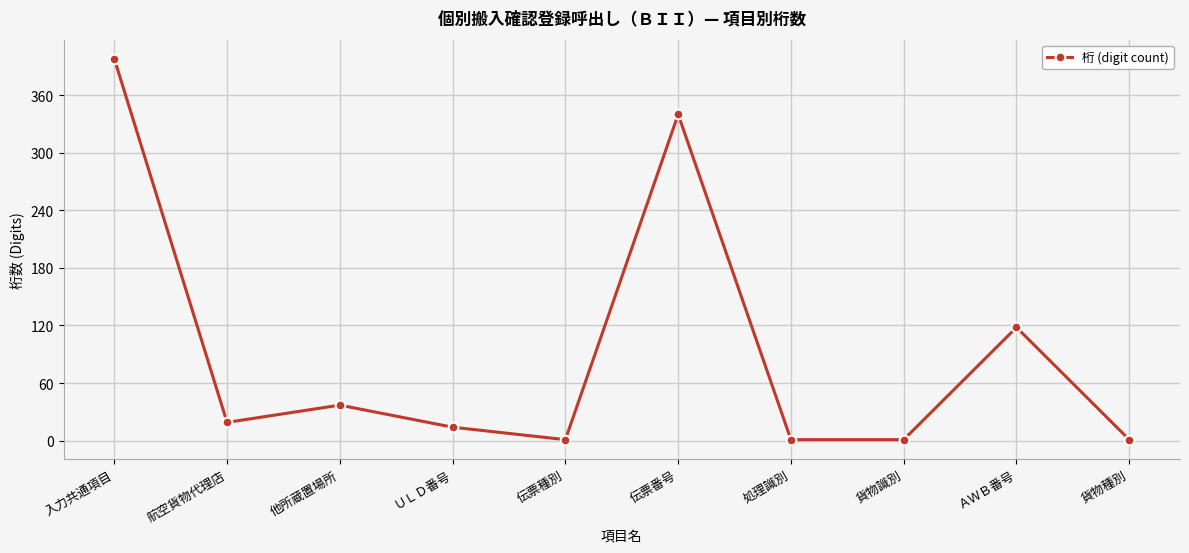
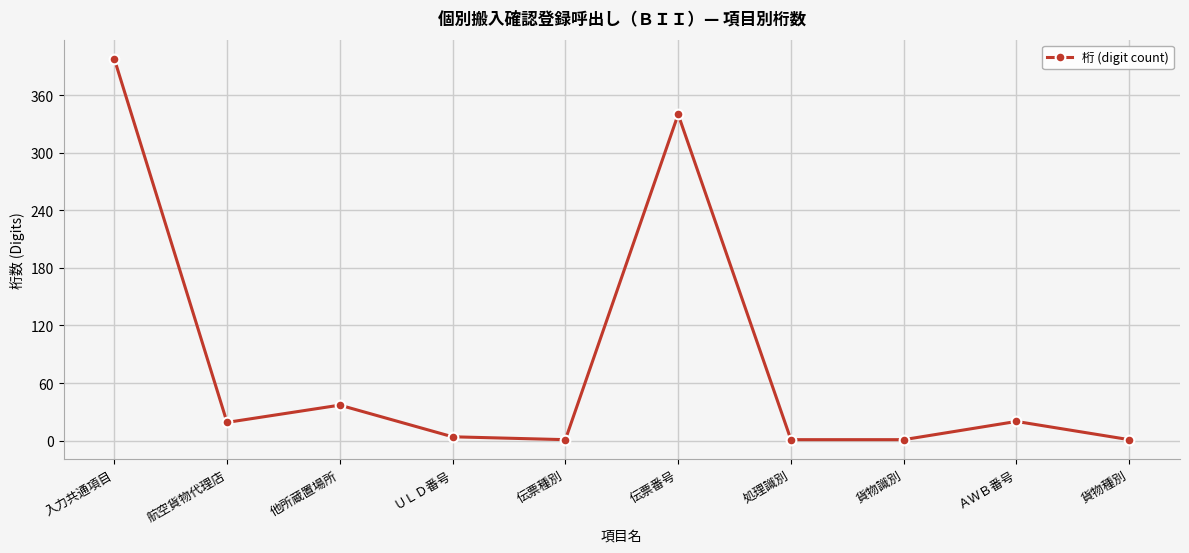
ＵＬＤ番号: 10 -> 0
ＡＷＢ番号: 120 -> 20
